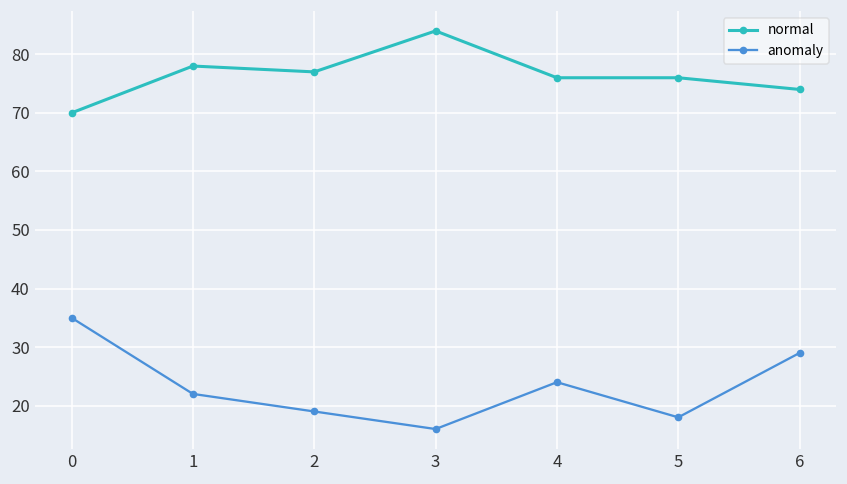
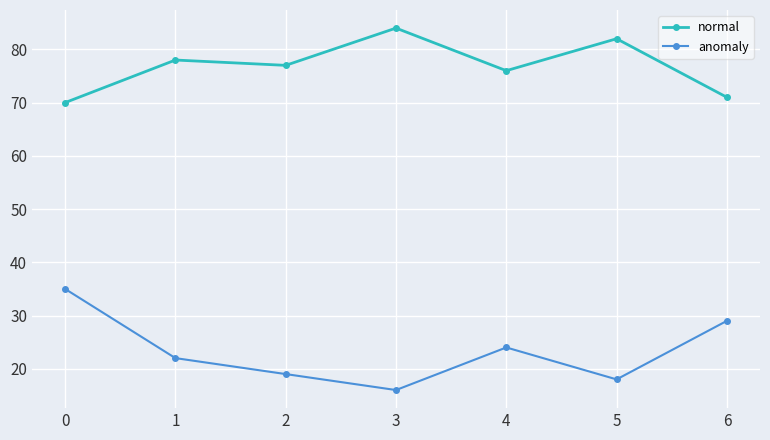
normal, 5: 76 -> 82
normal, 6: 74 -> 71
